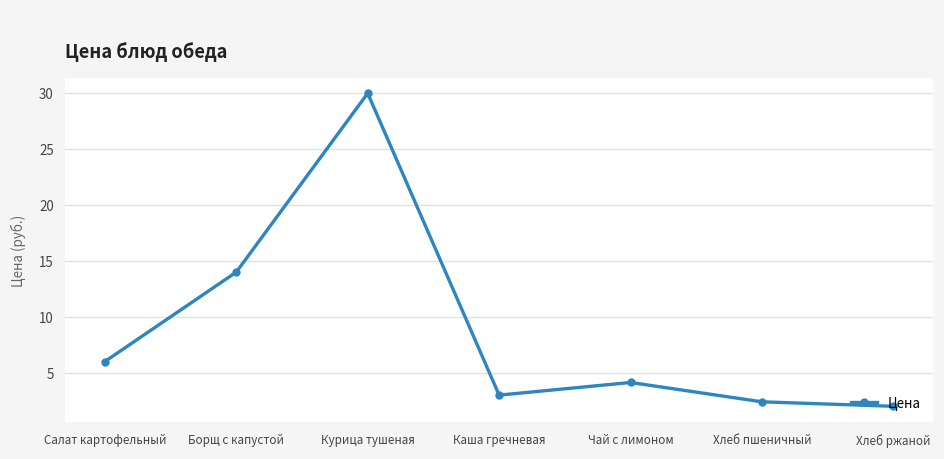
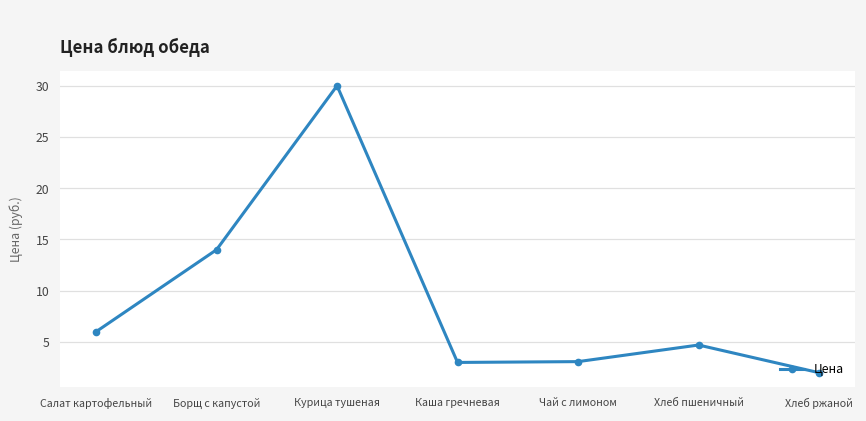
Чай с лимоном: 4 -> 3
Хлеб пшеничный: 2 -> 5
